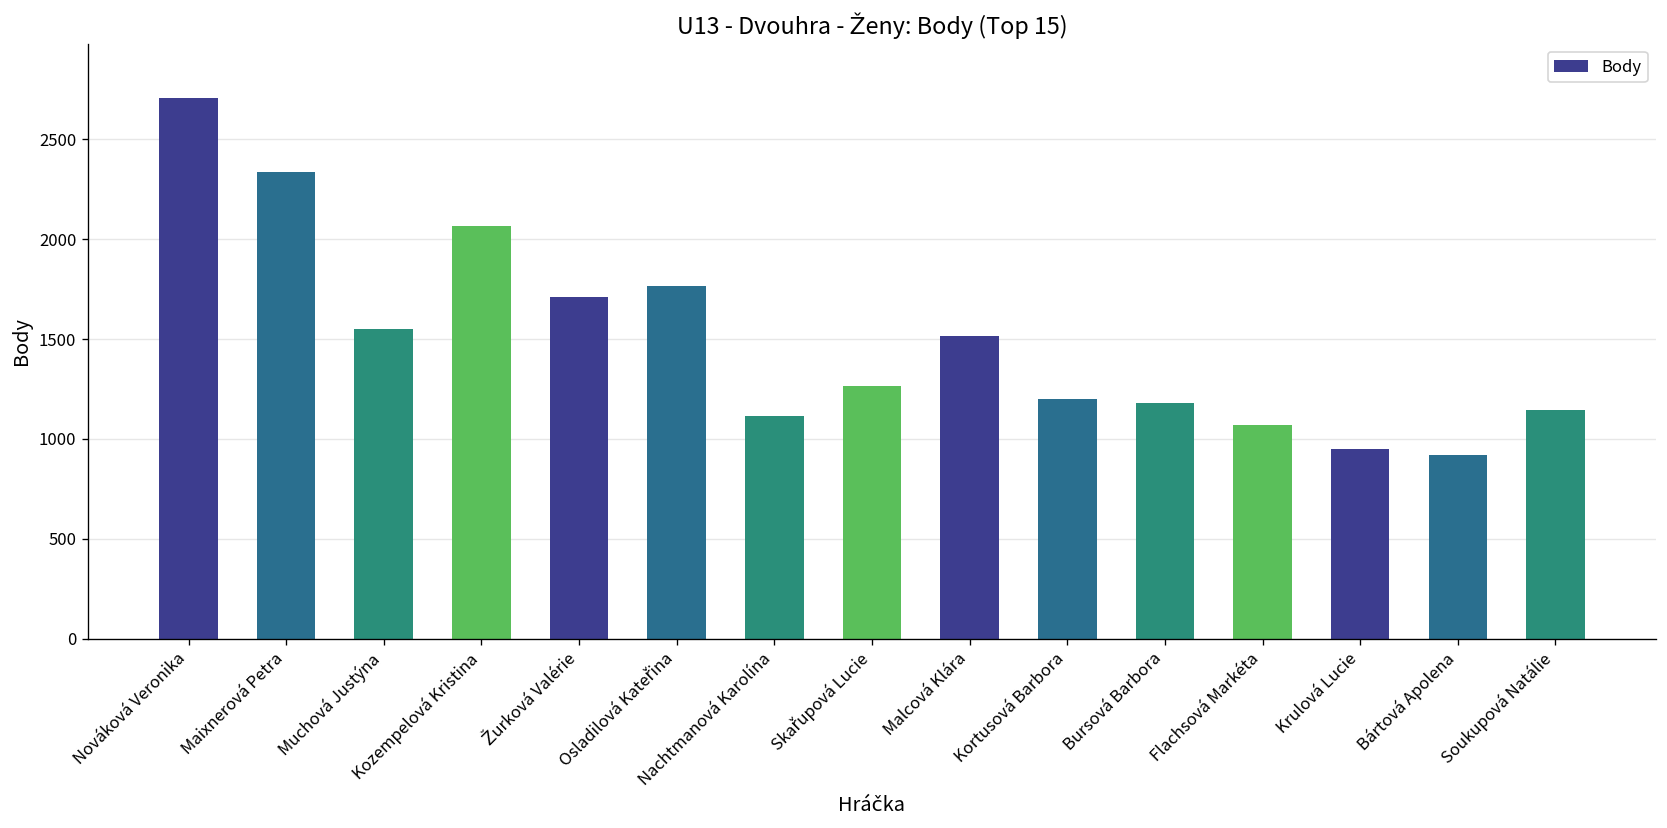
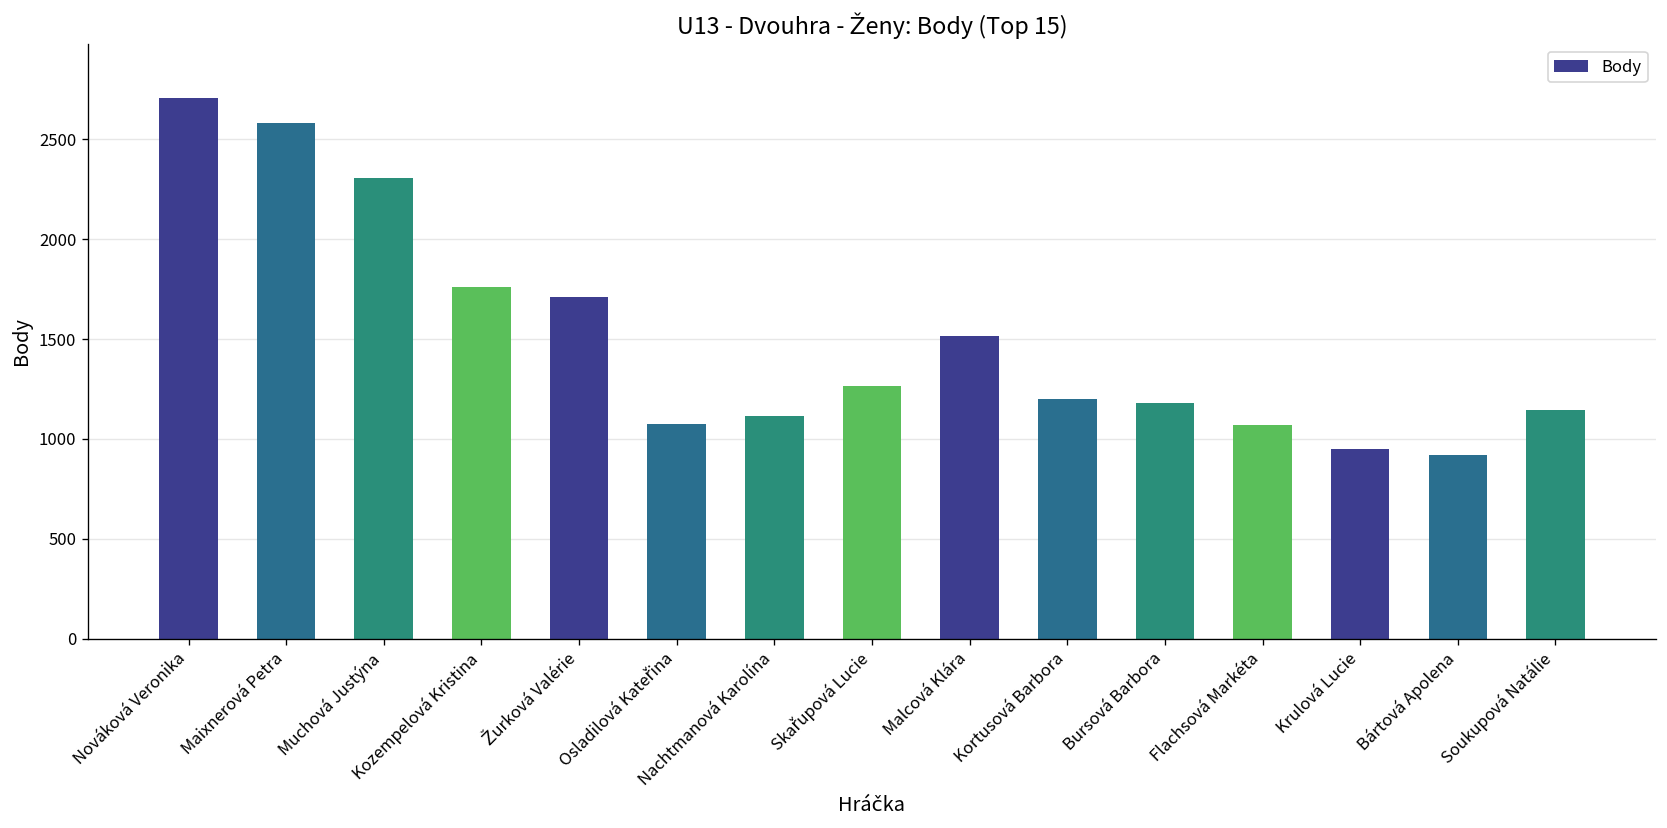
Maixnerová Petra: 2340 -> 2580
Muchová Justýna: 1550 -> 2310
Kozempelová Kristina: 2060 -> 1760
Osladilová Kateřina: 1770 -> 1080
